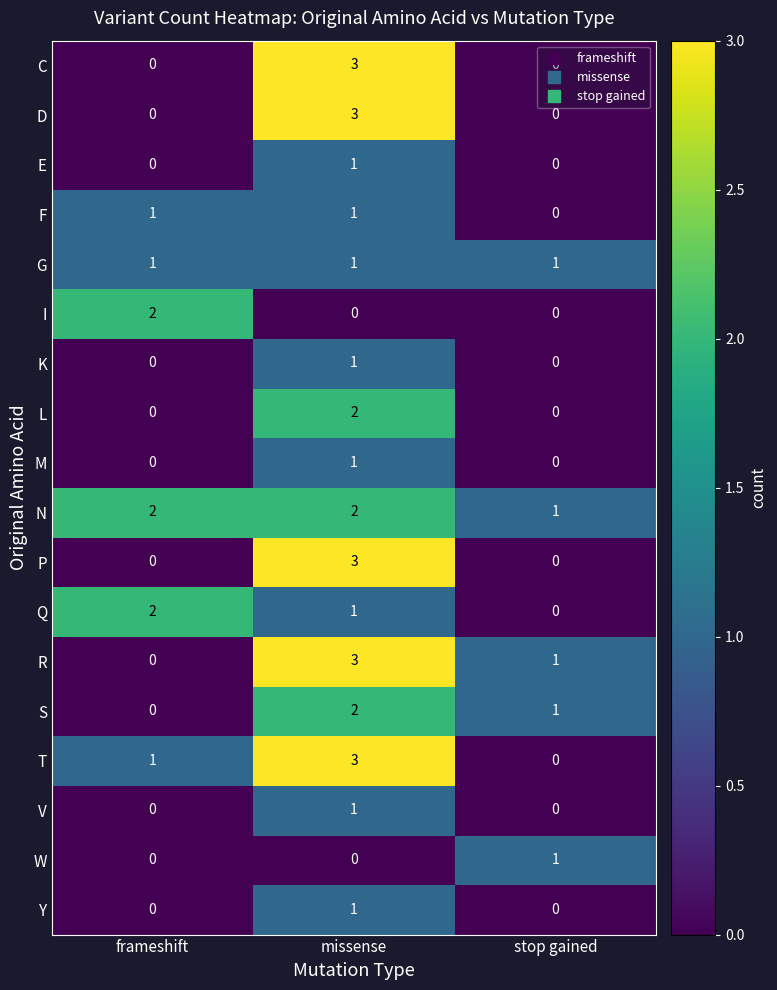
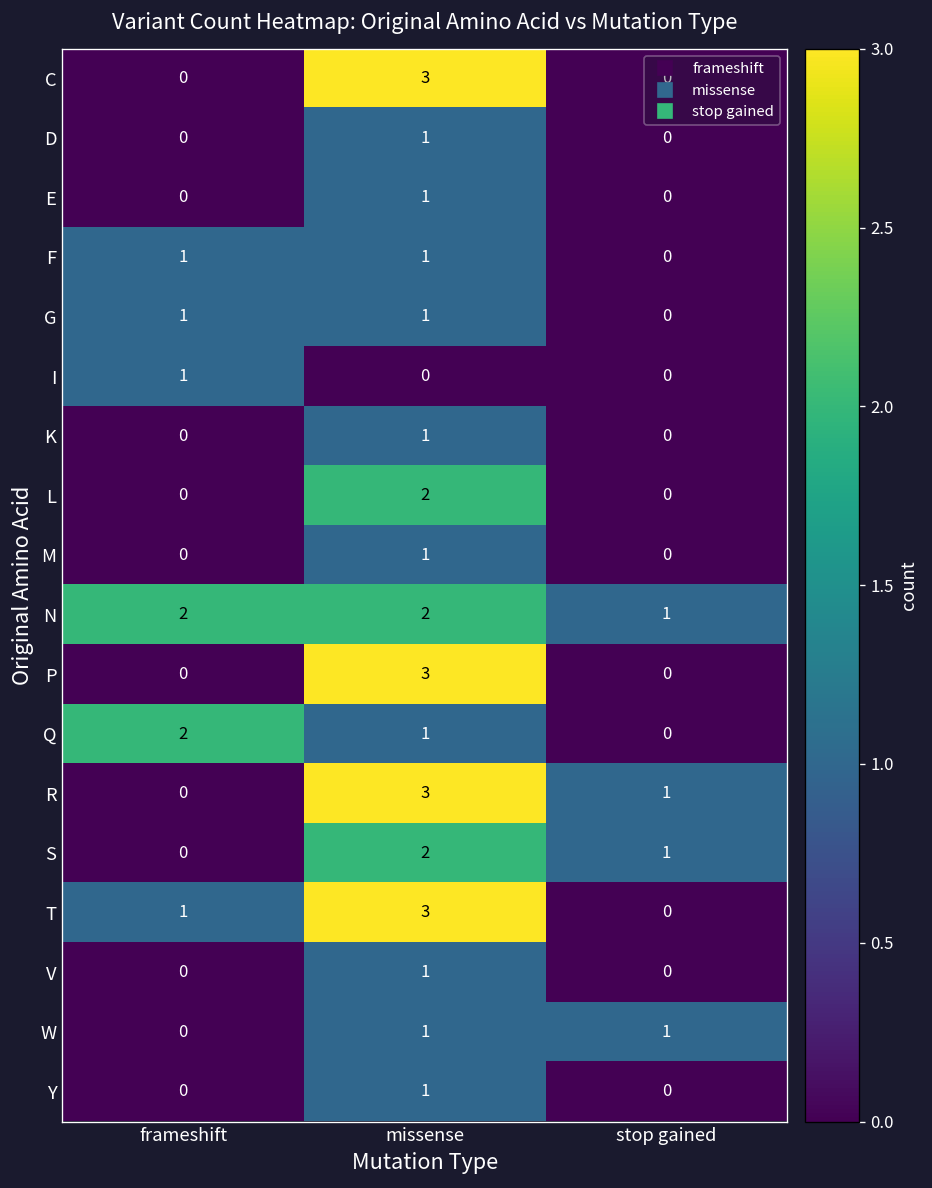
D, missense: 3 -> 1
G, stop gained: 1 -> 0
I, frameshift: 2 -> 1
W, missense: 0 -> 1
